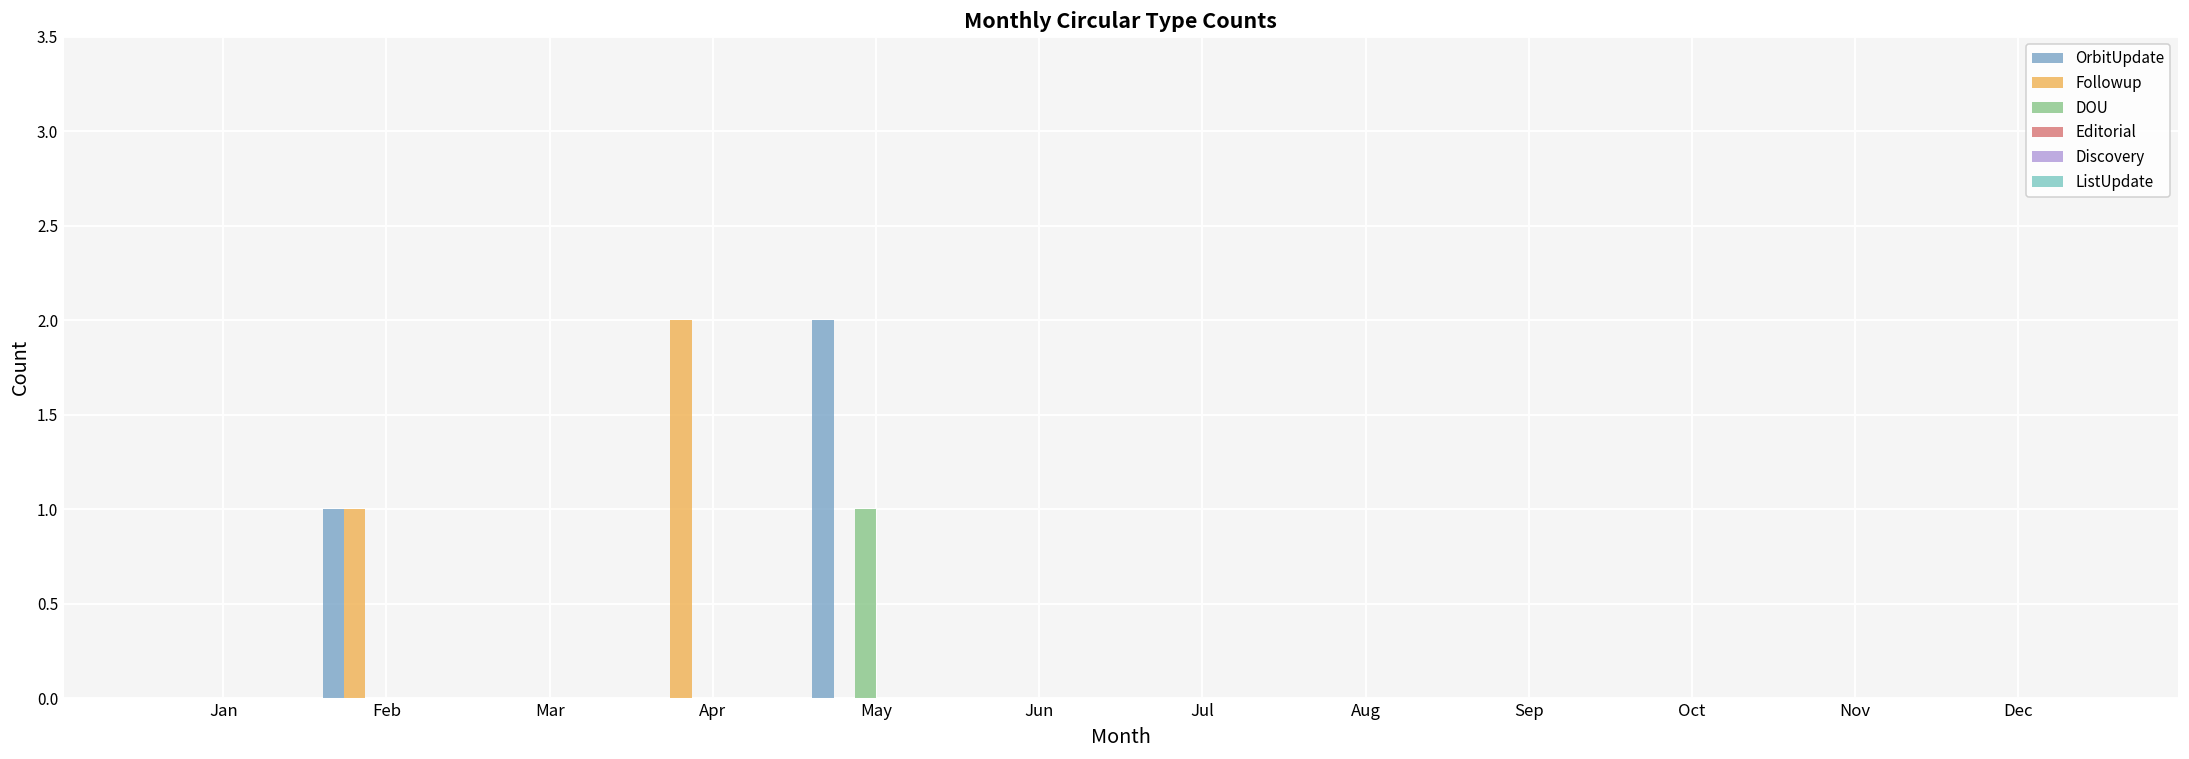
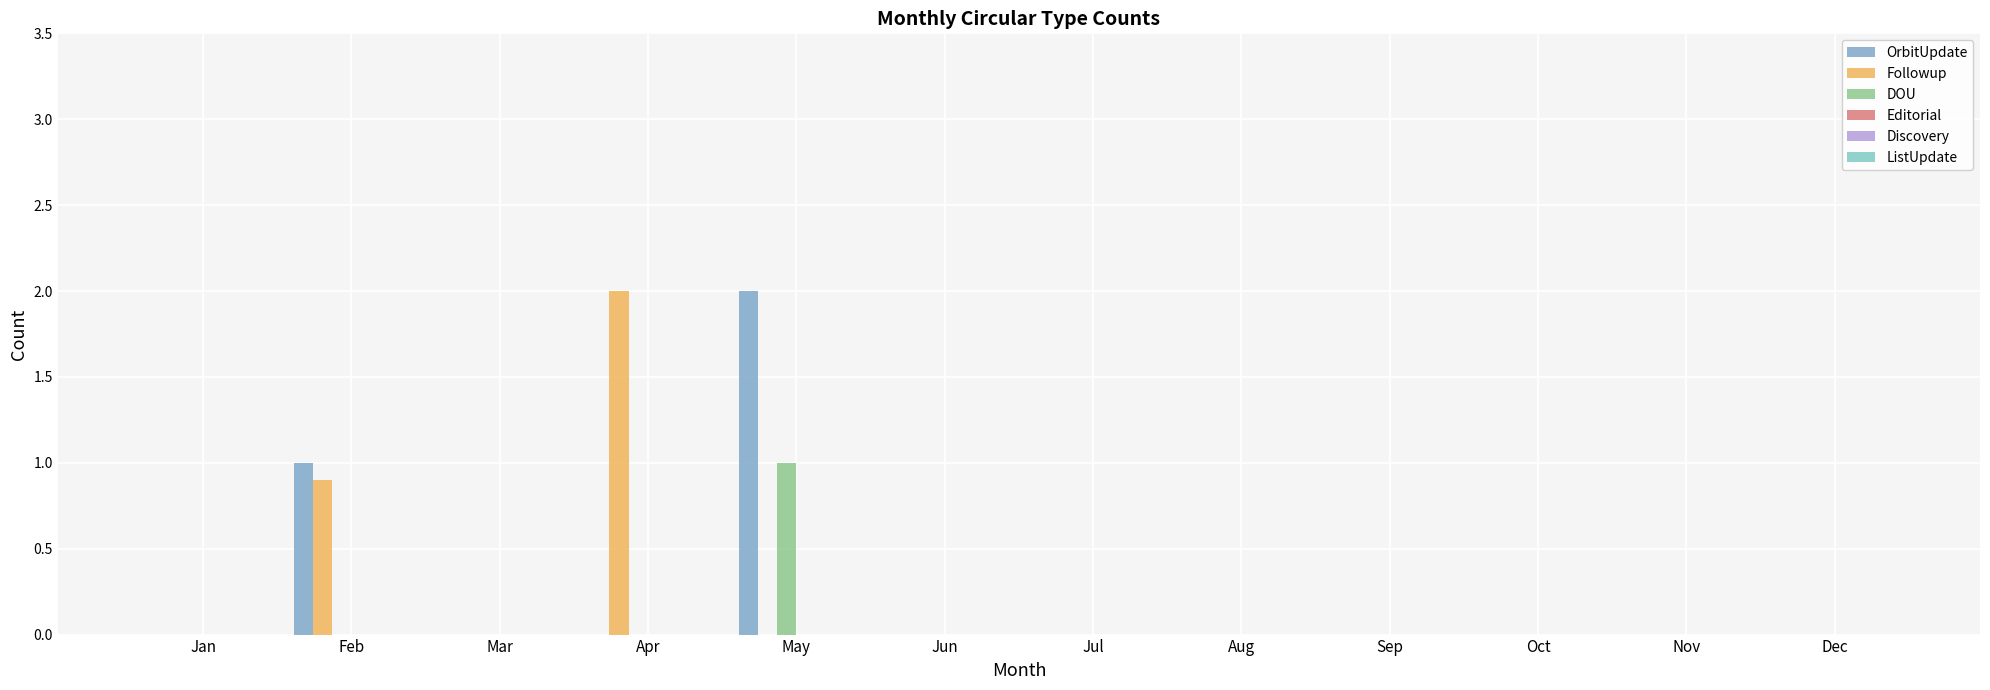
Followup, Feb: 1.0 -> 0.9
